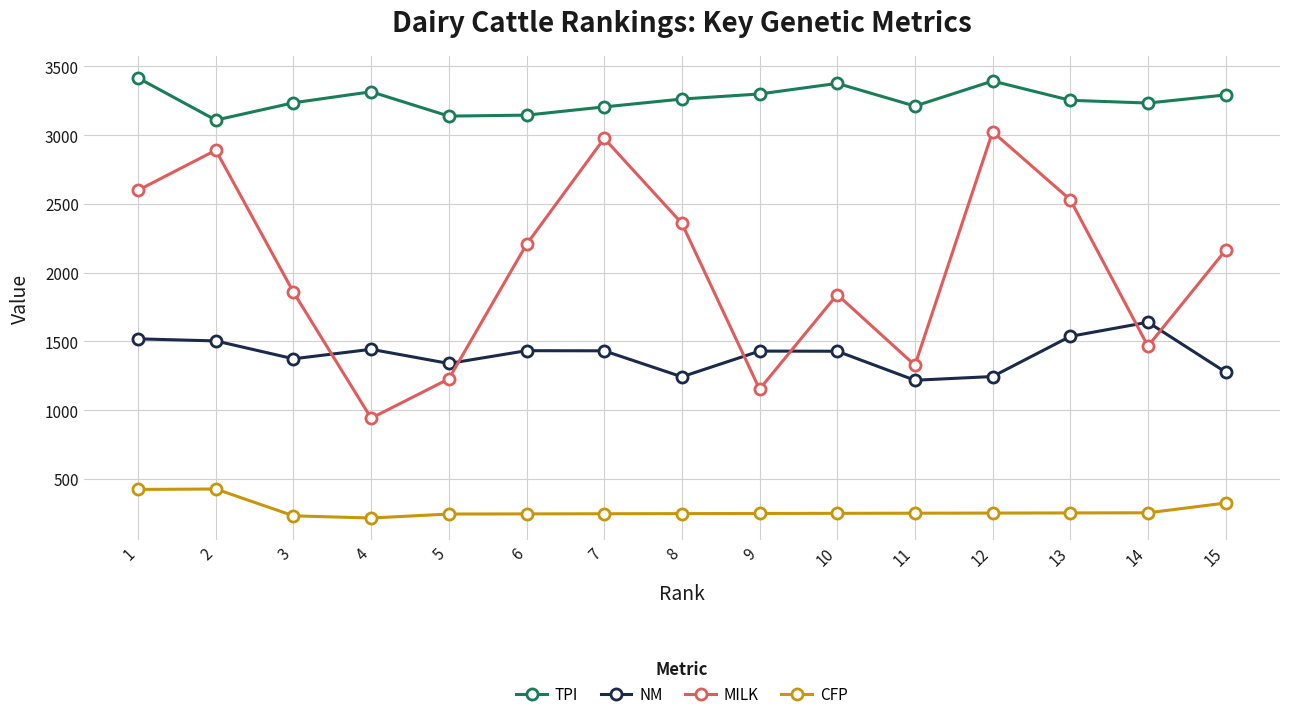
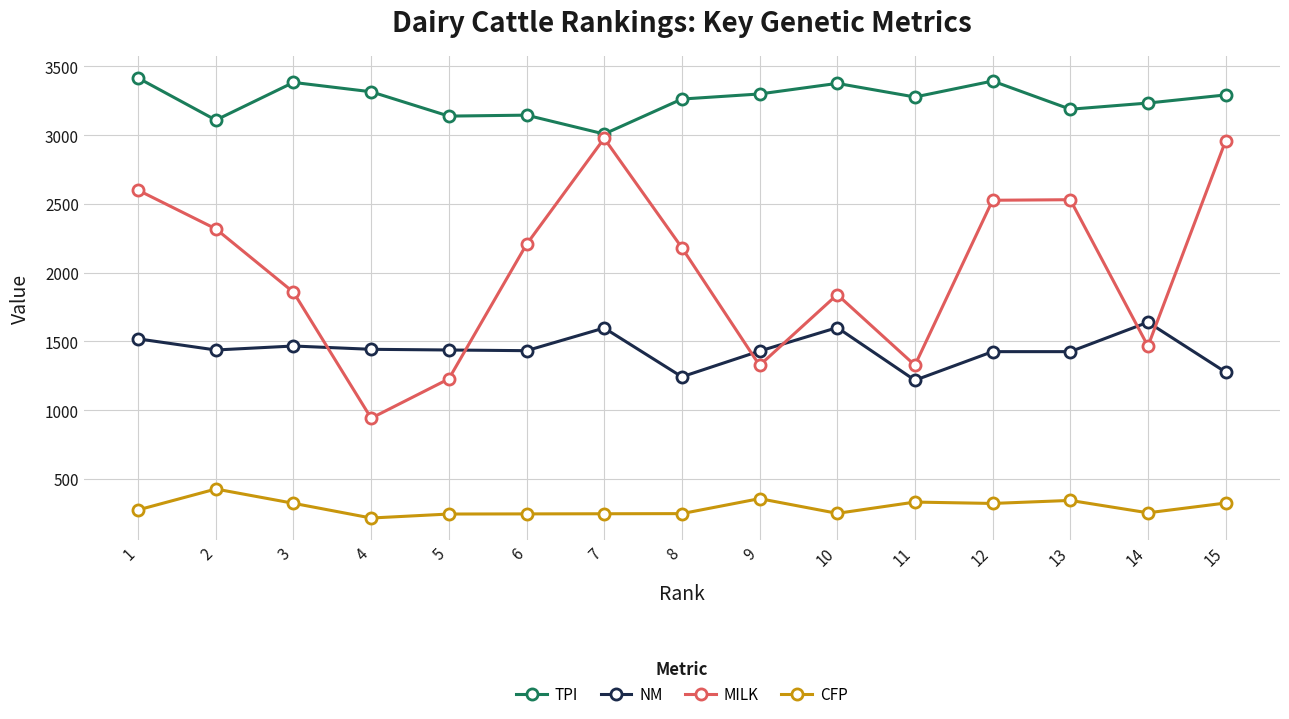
CFP, 1: 420 -> 270
NM, 2: 1500 -> 1440
MILK, 2: 2890 -> 2320
TPI, 3: 3240 -> 3380
NM, 3: 1370 -> 1470
CFP, 3: 230 -> 320
NM, 5: 1340 -> 1440
TPI, 7: 3210 -> 3010
NM, 7: 1430 -> 1600
MILK, 8: 2360 -> 2180
MILK, 9: 1150 -> 1330
CFP, 9: 250 -> 360
NM, 10: 1430 -> 1600
TPI, 11: 3210 -> 3280
CFP, 11: 250 -> 330
NM, 12: 1240 -> 1430
MILK, 12: 3020 -> 2530
CFP, 12: 250 -> 320
TPI, 13: 3250 -> 3190
NM, 13: 1540 -> 1430
CFP, 13: 250 -> 340
MILK, 15: 2160 -> 2960
